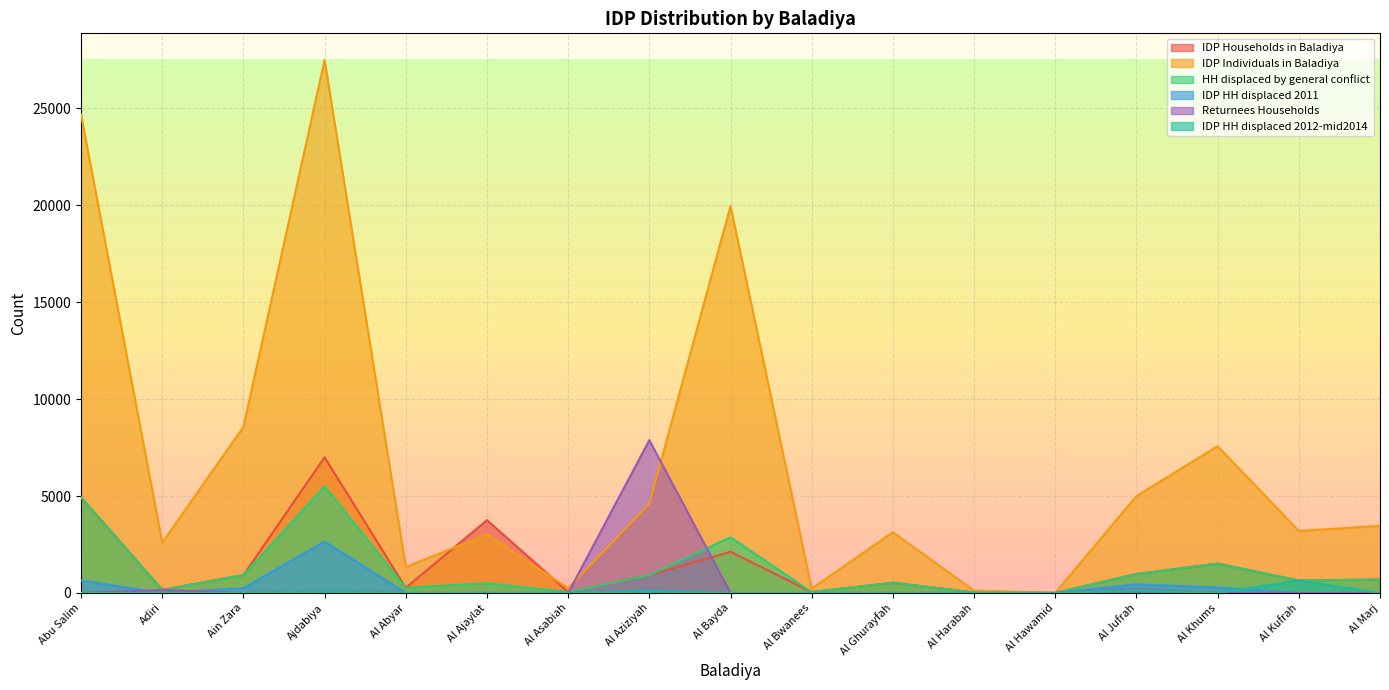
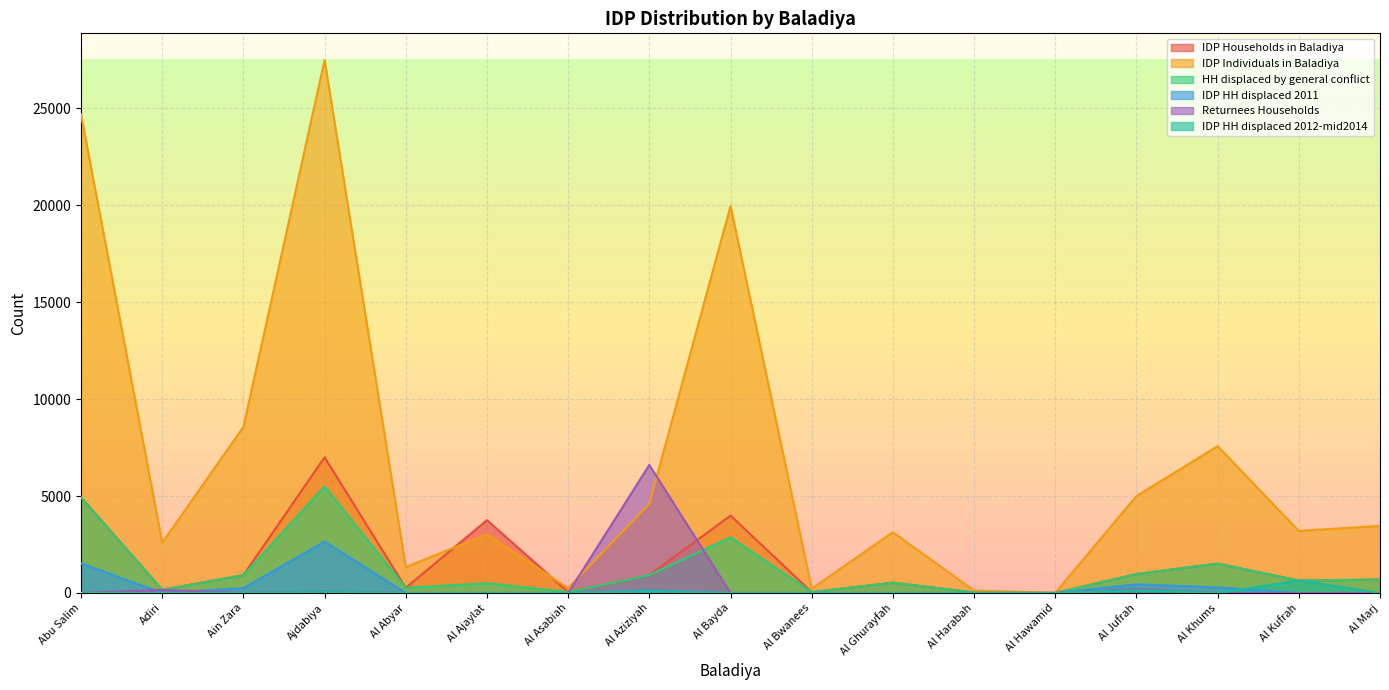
IDP HH displaced 2011, Abu Salim: 600 -> 1500
Returnees Households, Al Aziziyah: 7900 -> 6600
IDP Households in Baladiya, Al Bayda: 2100 -> 4000
